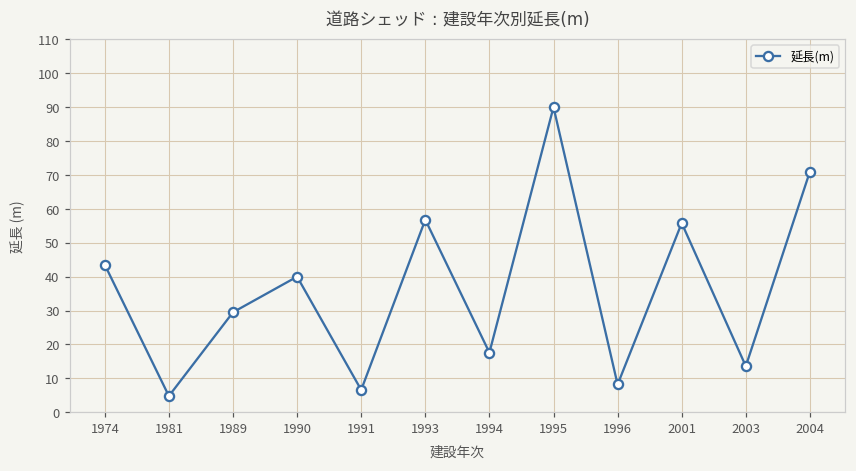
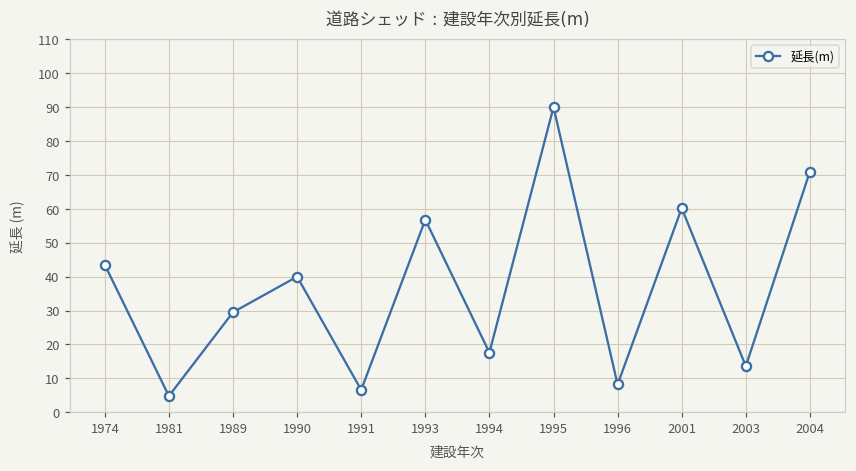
2001: 56 -> 60
